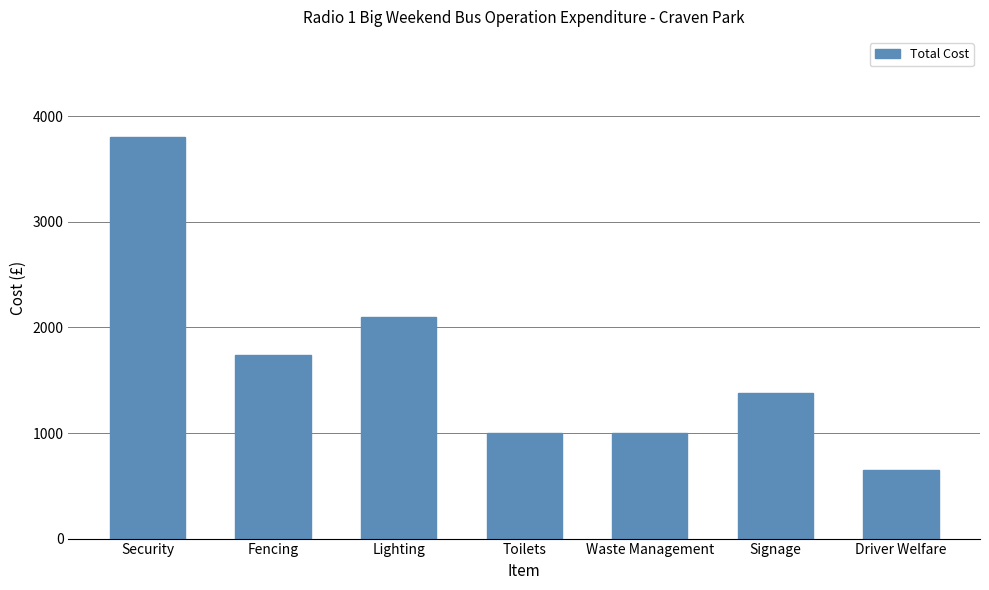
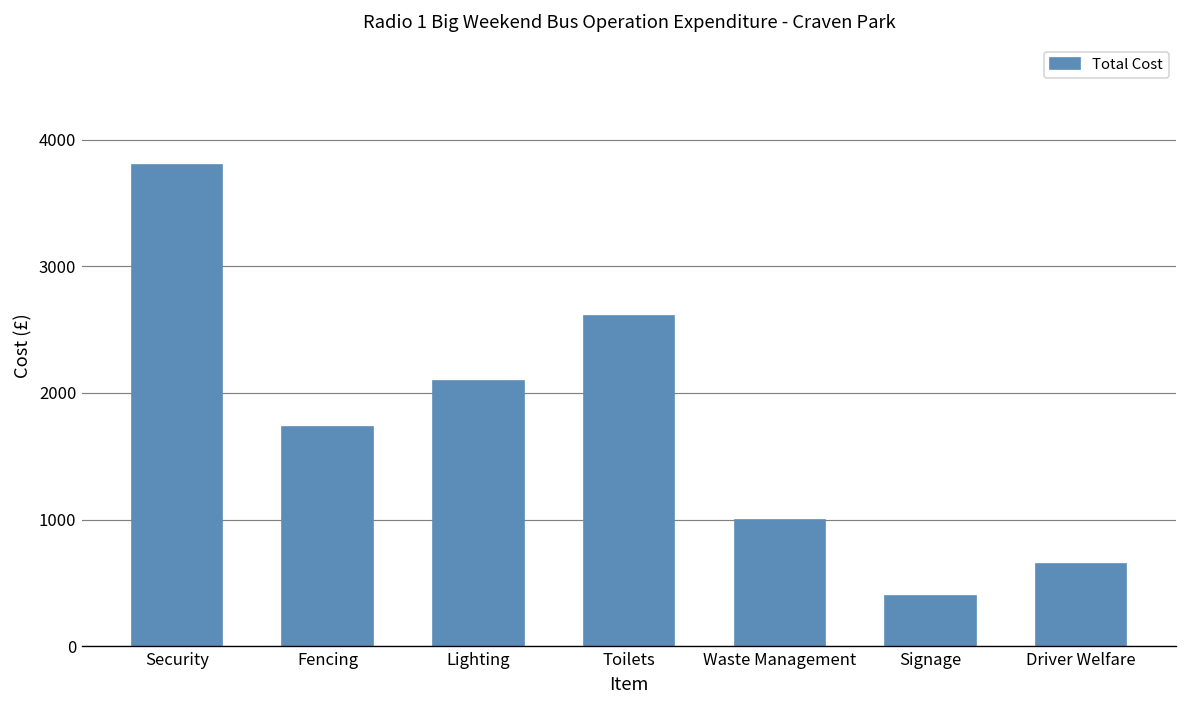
Toilets: 1000 -> 2610
Signage: 1380 -> 400
